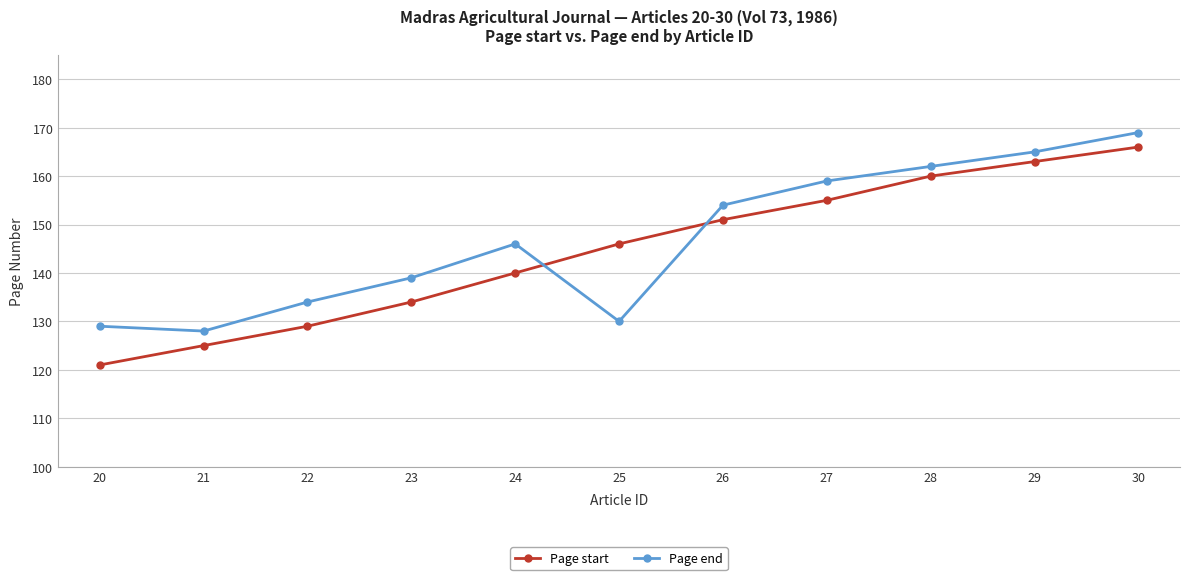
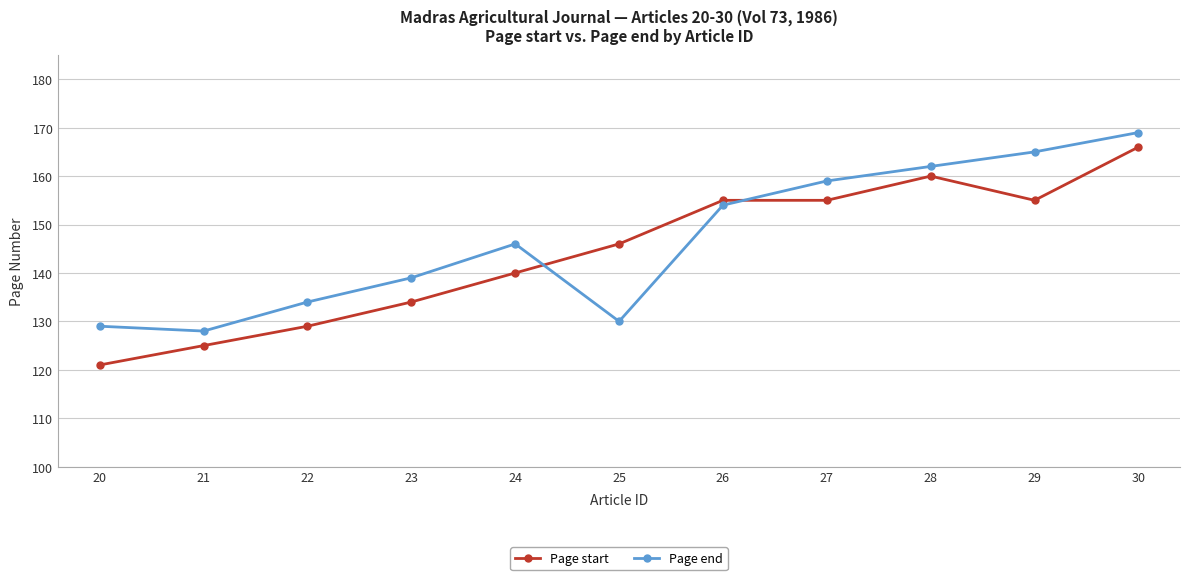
Page start, 26: 151 -> 155
Page start, 29: 163 -> 155
